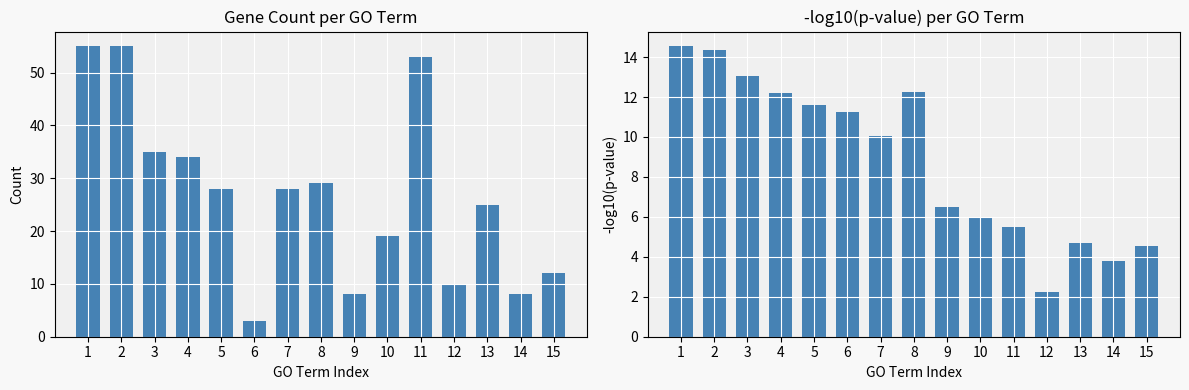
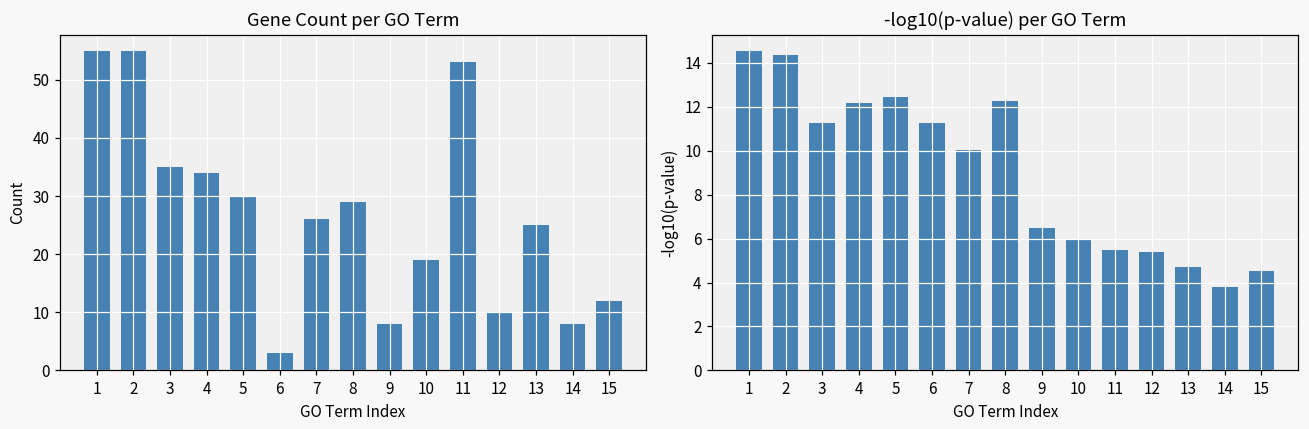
Gene Count per GO Term, 5: 28 -> 30
Gene Count per GO Term, 7: 28 -> 26
-log10(p-value) per GO Term, 3: 13.1 -> 11.3
-log10(p-value) per GO Term, 5: 11.6 -> 12.5
-log10(p-value) per GO Term, 12: 2.2 -> 5.4
